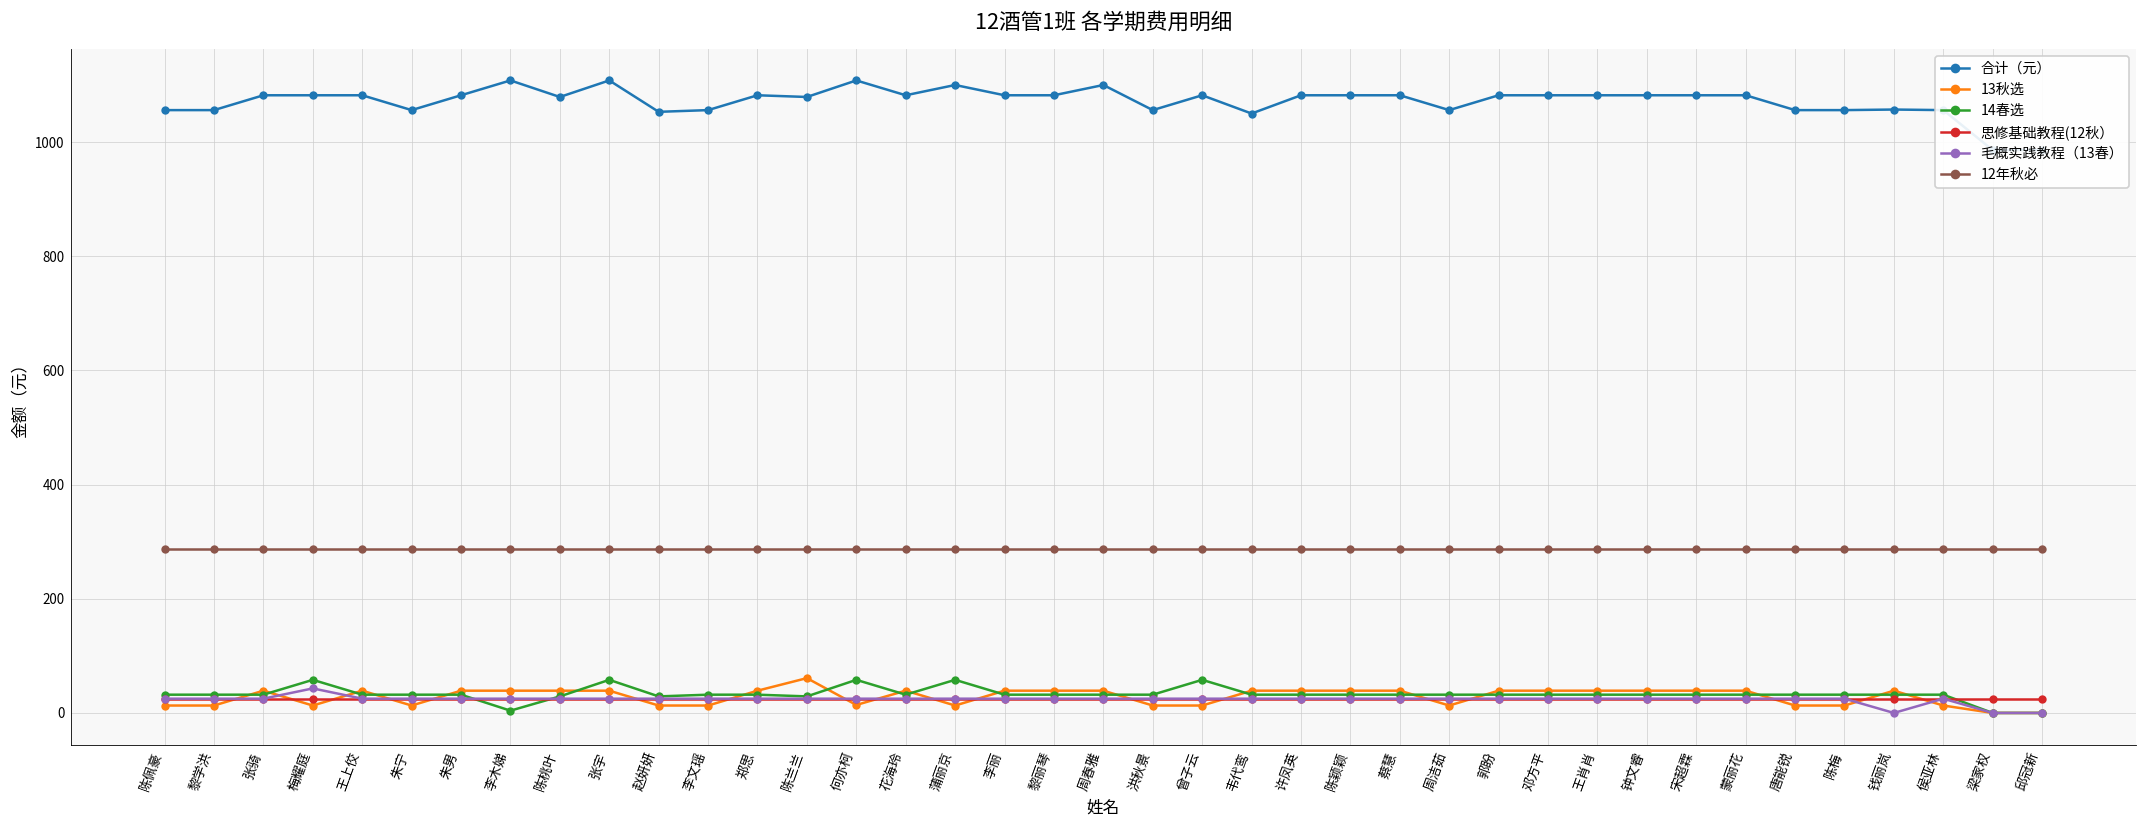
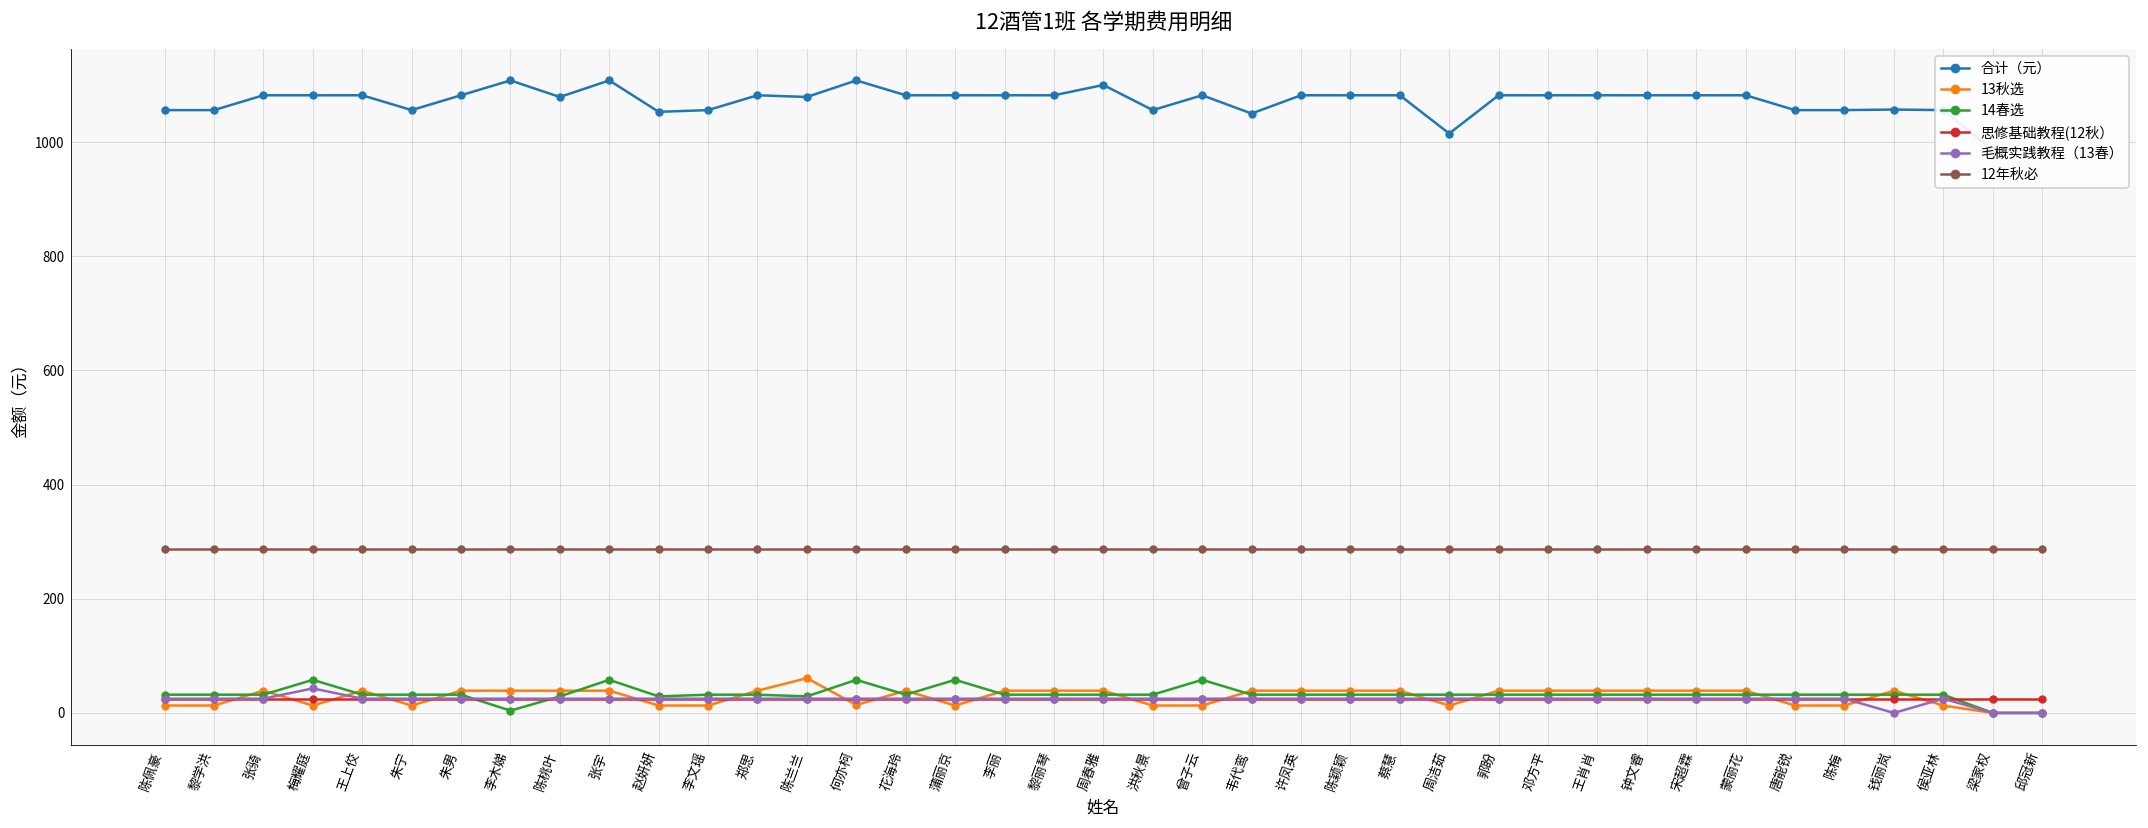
合计（元）, 蒲丽京: 1100 -> 1080
合计（元）, 周洁茹: 1060 -> 1020
